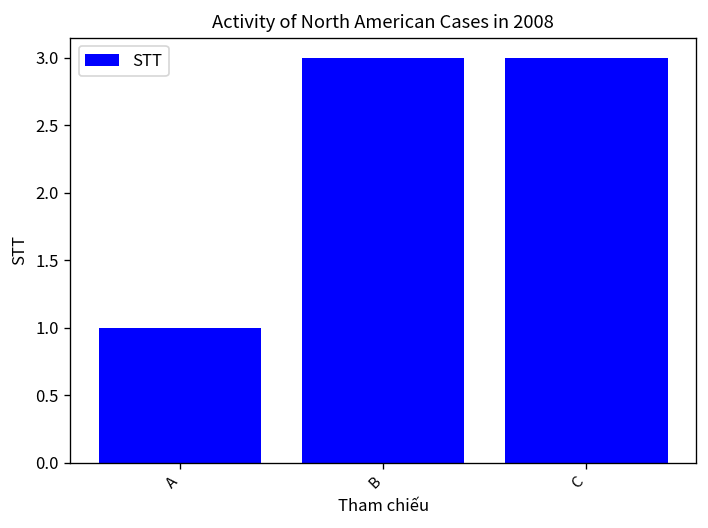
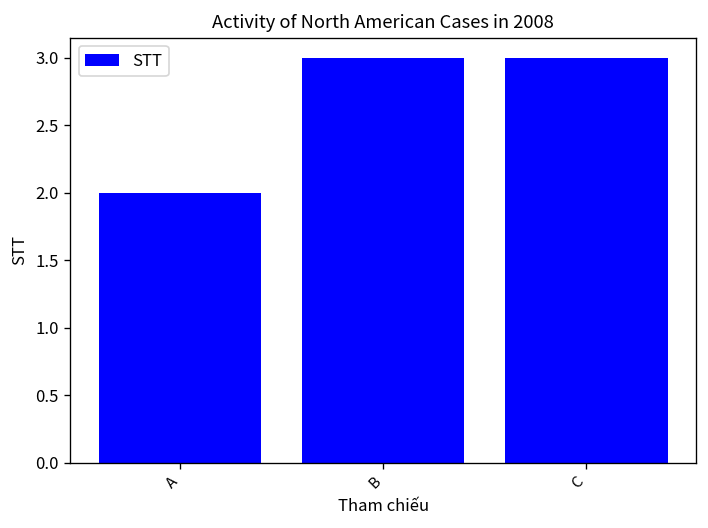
A: 1 -> 2
